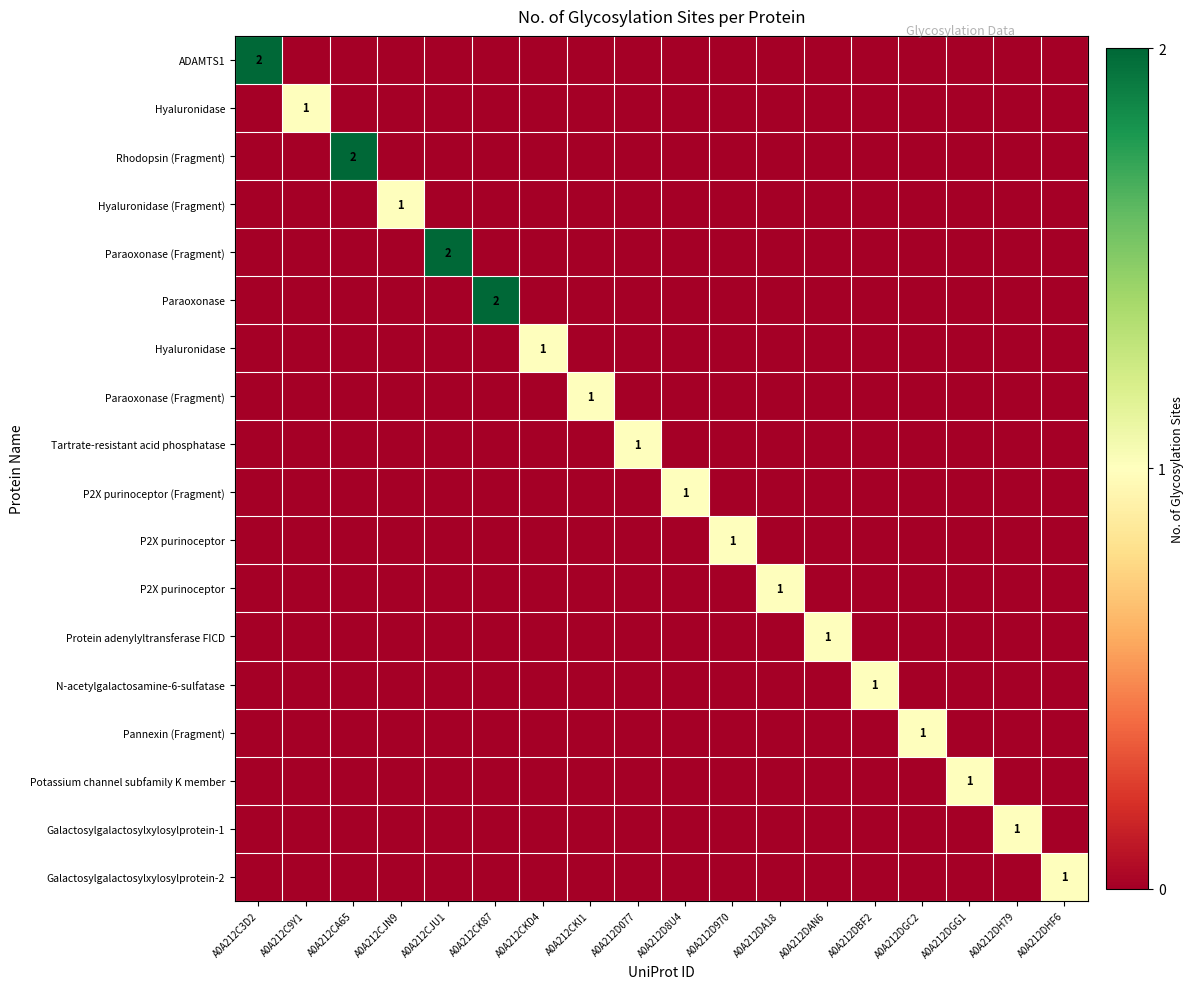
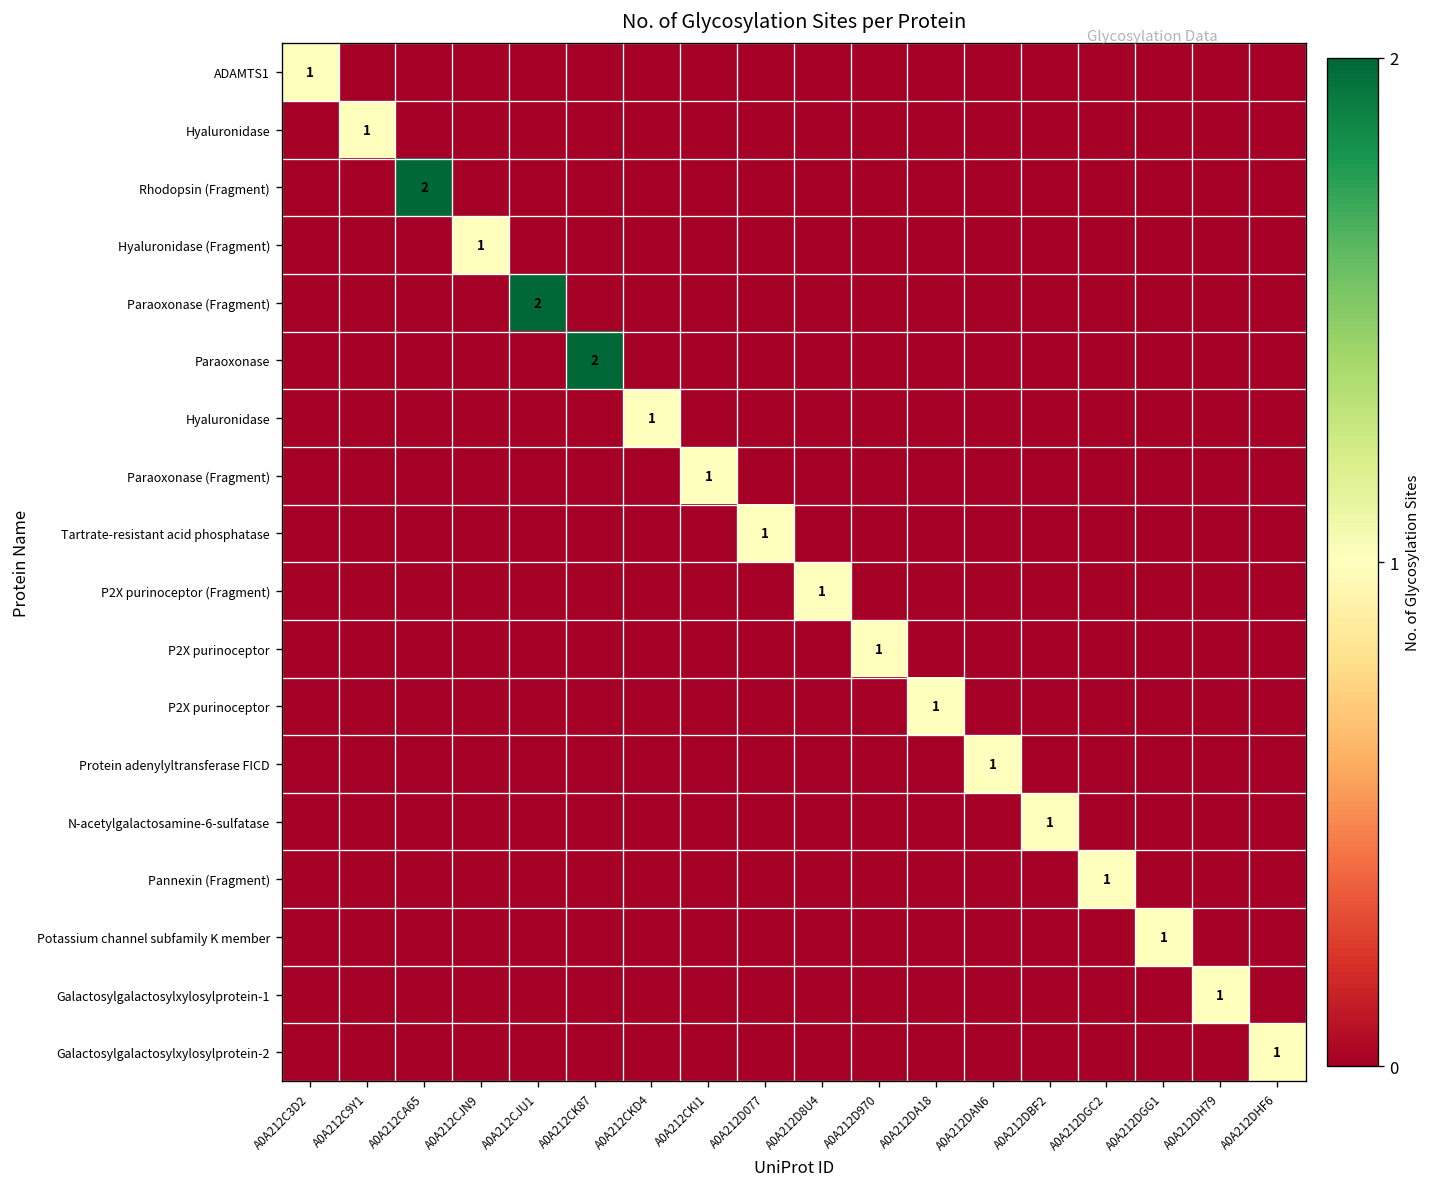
ADAMTS1, A0A212C3D2: 2 -> 1
